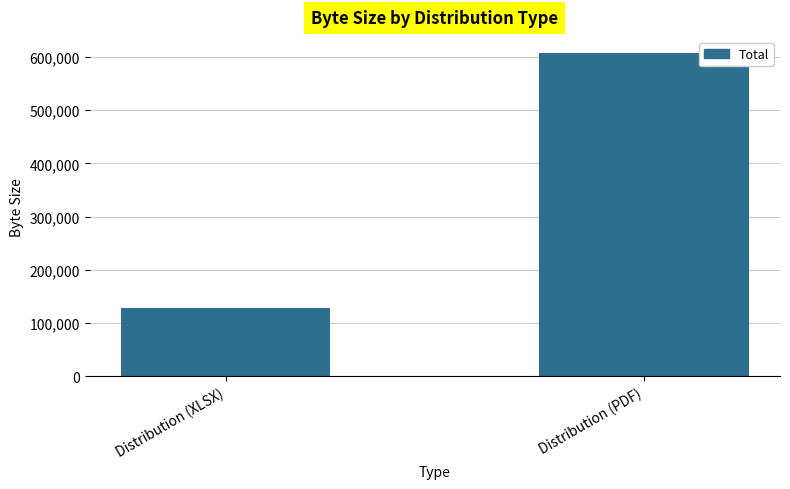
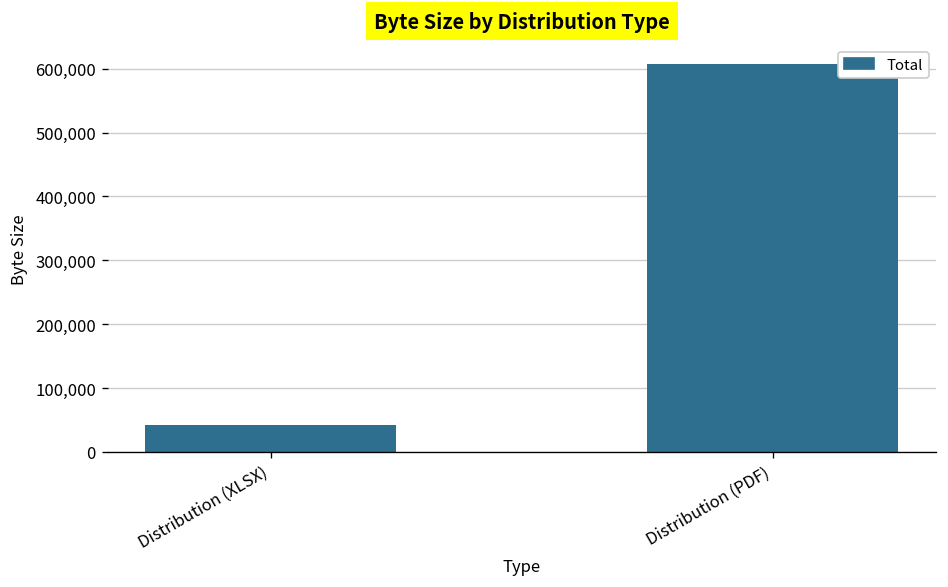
Distribution (XLSX): 130,000 -> 40,000
